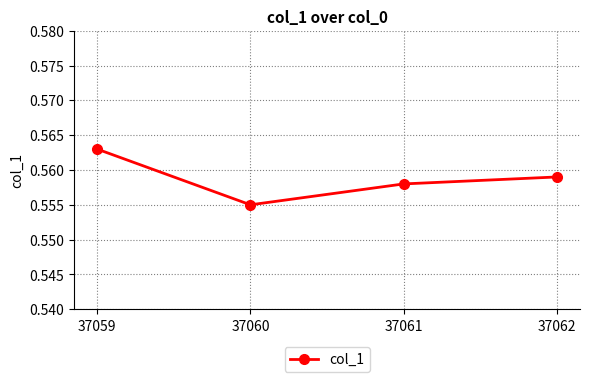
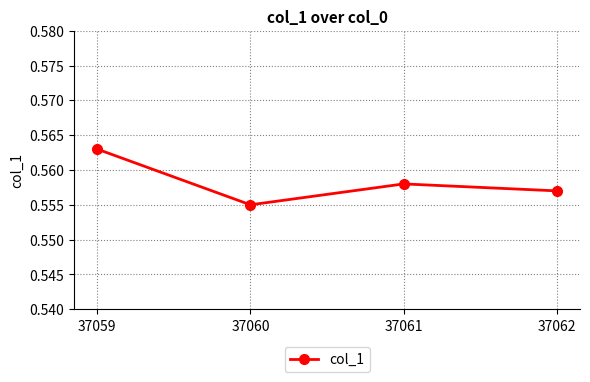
37062: 0.559 -> 0.557
